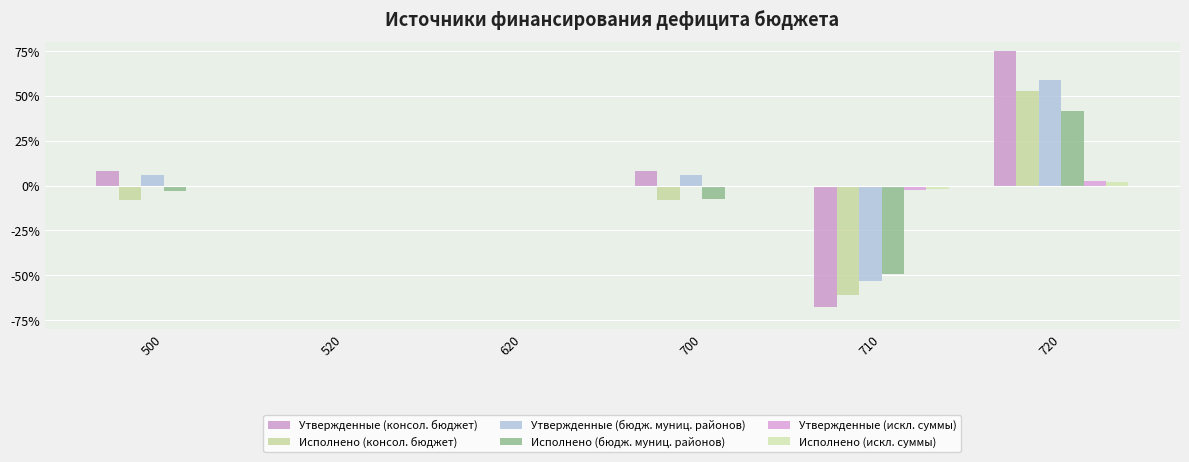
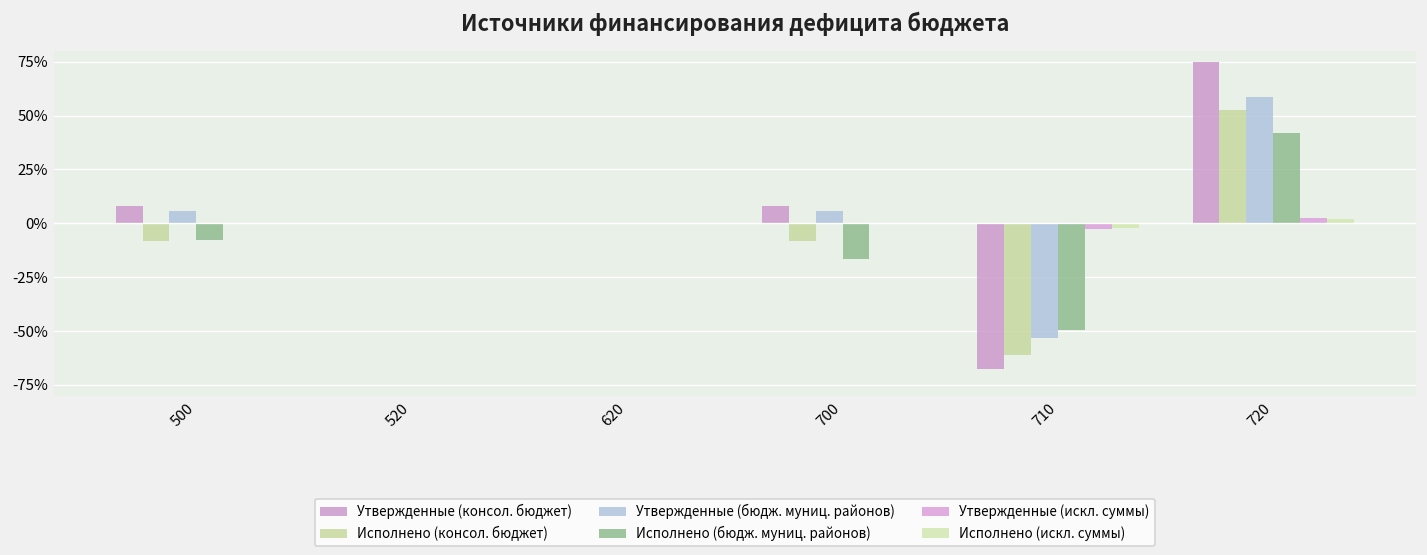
Исполнено (бюдж. муниц. районов), 500: -3% -> -8%
Исполнено (бюдж. муниц. районов), 700: -8% -> -17%
